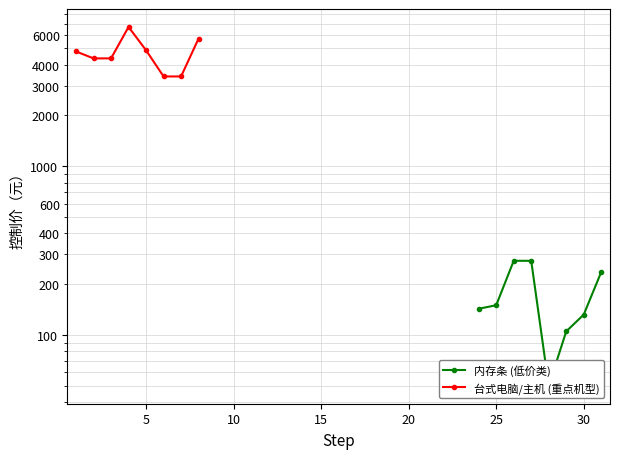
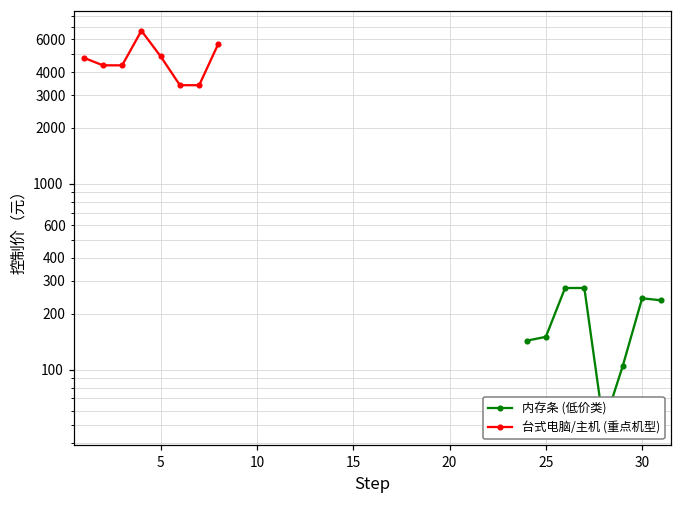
内存条 (低价类), 30: 130 -> 240
